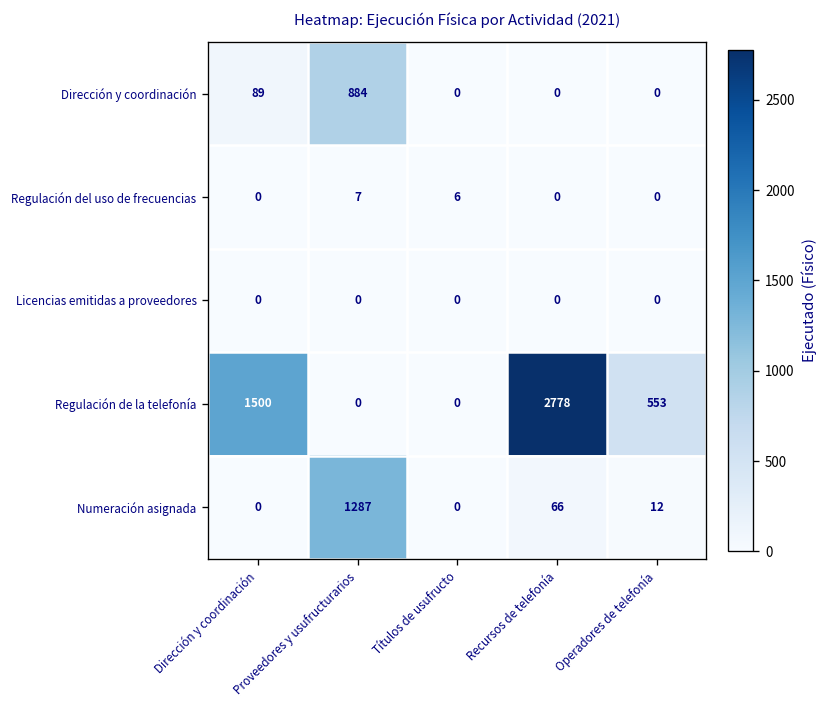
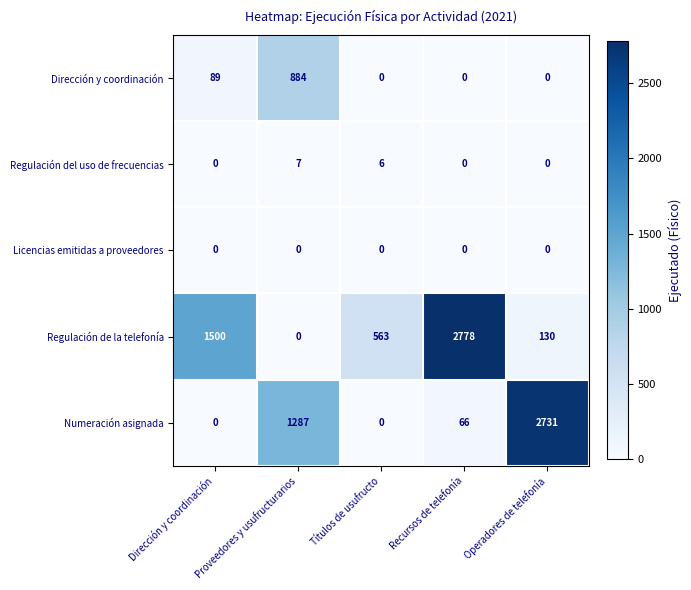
Regulación de la telefonía, Títulos de usufructo: 0 -> 563
Regulación de la telefonía, Operadores de telefonía: 553 -> 130
Numeración asignada, Operadores de telefonía: 12 -> 2731
